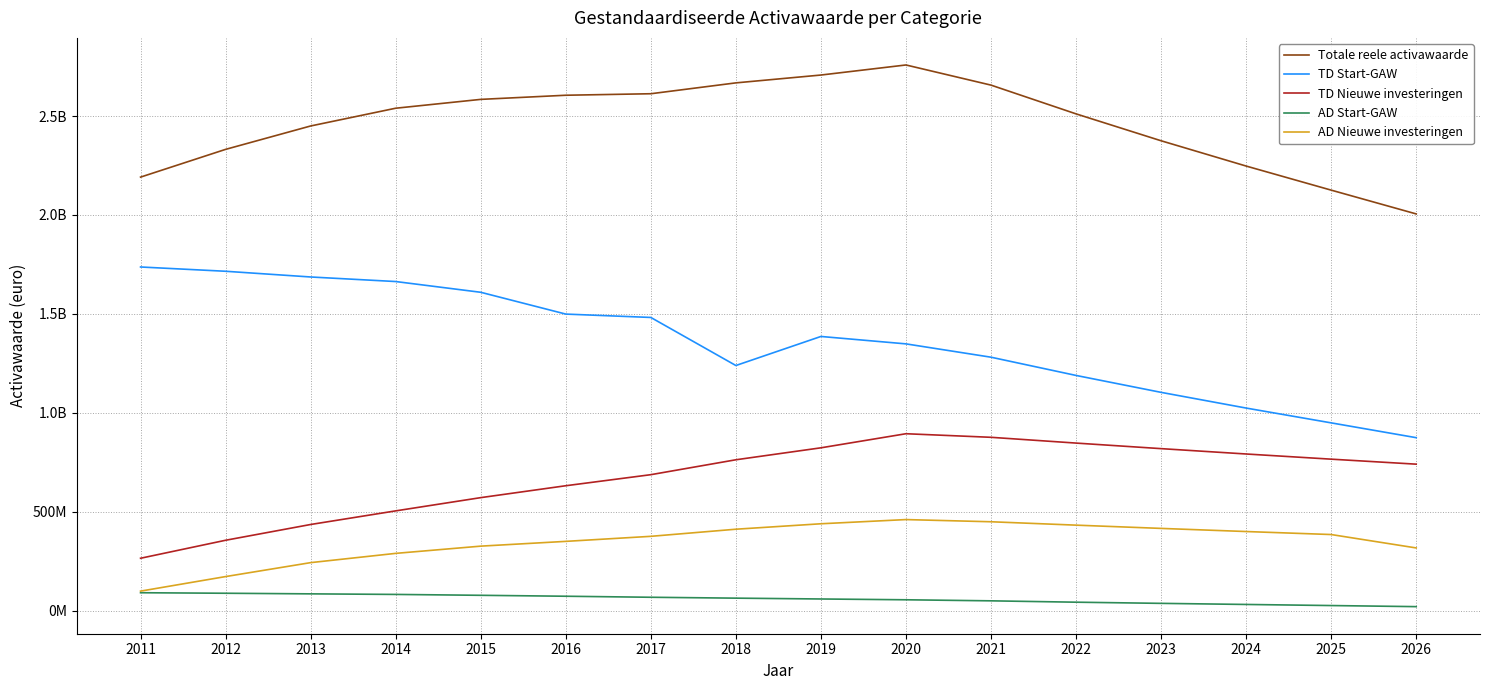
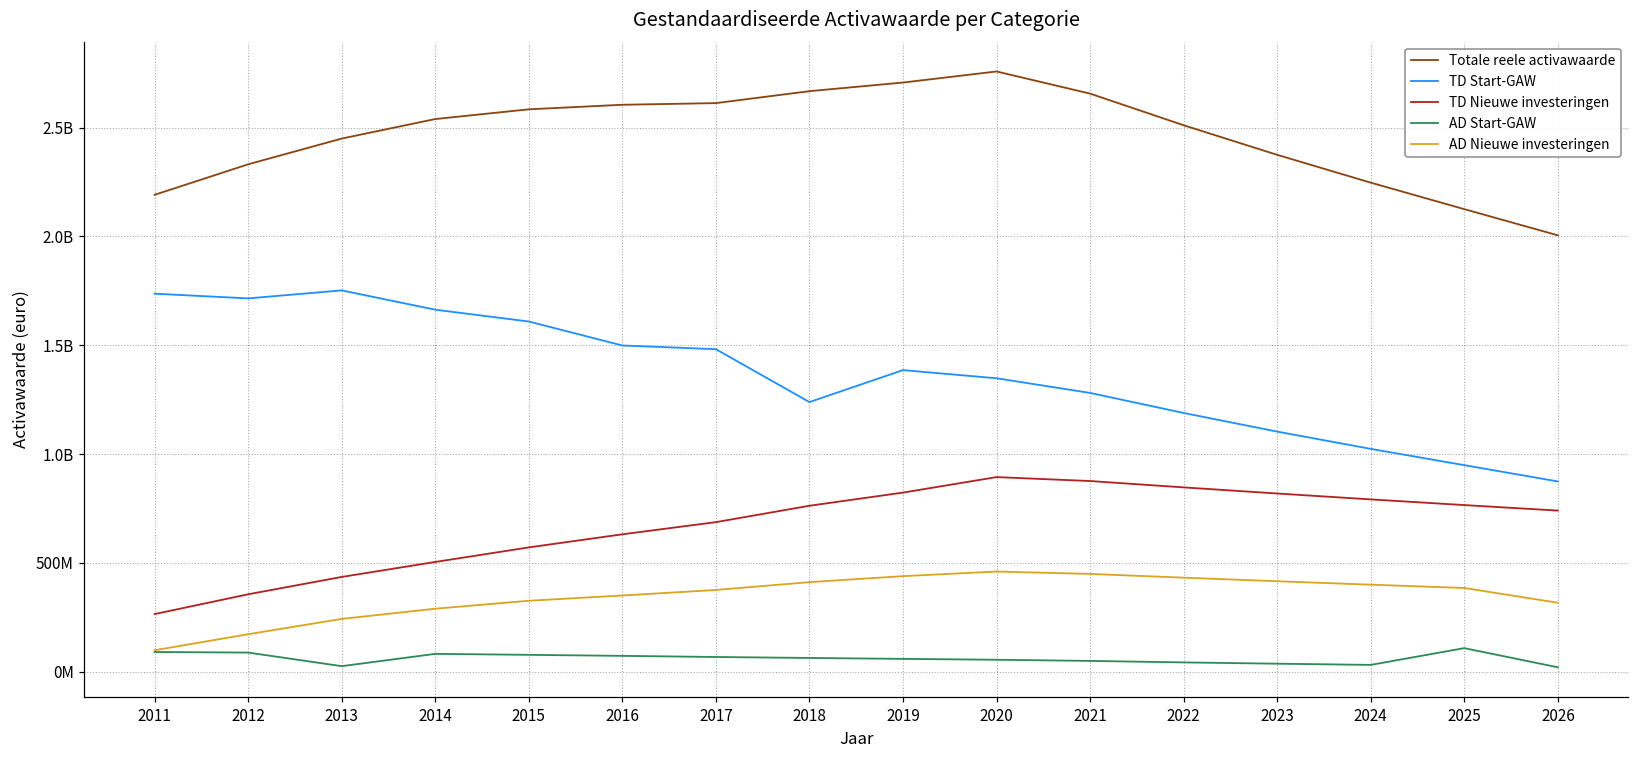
TD Start-GAW, 2013: 1690000000 -> 1750000000
AD Start-GAW, 2013: 80000000 -> 30000000
AD Start-GAW, 2025: 30000000 -> 110000000
